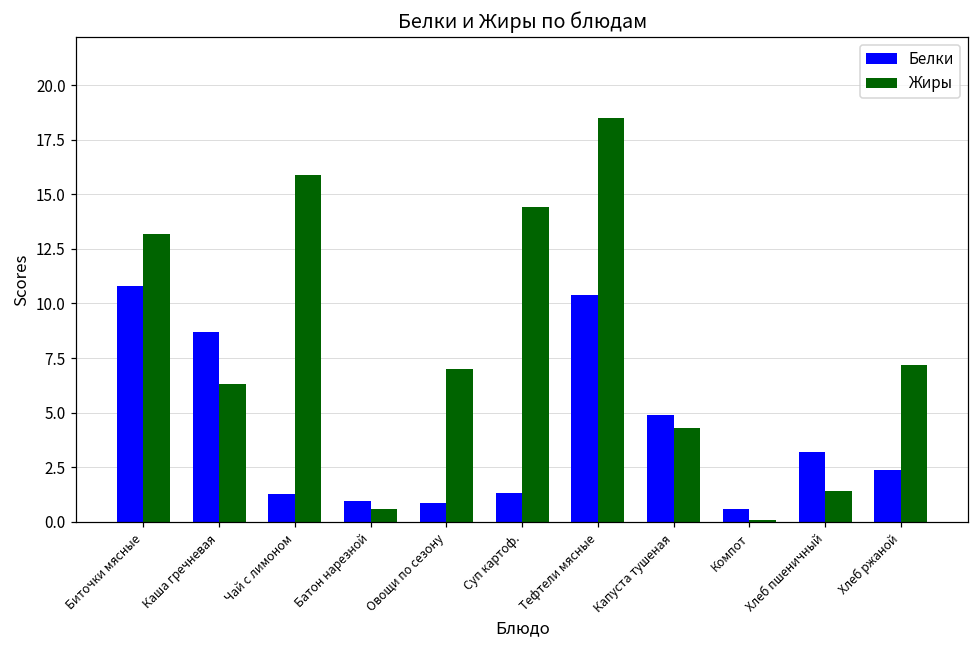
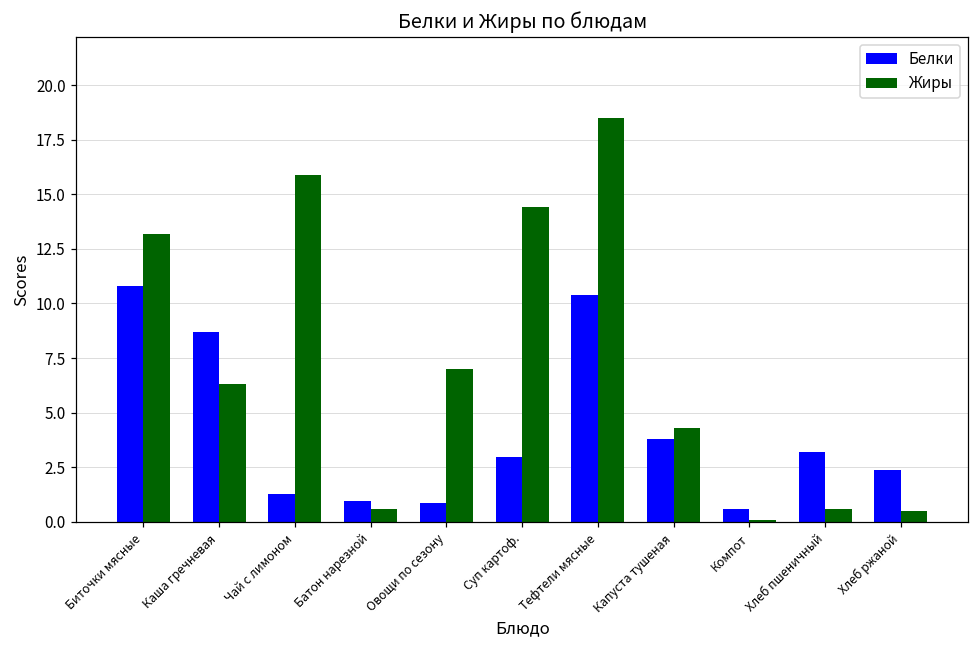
Белки, Суп картоф.: 1.3 -> 3.0
Белки, Капуста тушеная: 4.9 -> 3.8
Жиры, Хлеб пшеничный: 1.4 -> 0.6
Жиры, Хлеб ржаной: 7.2 -> 0.5
